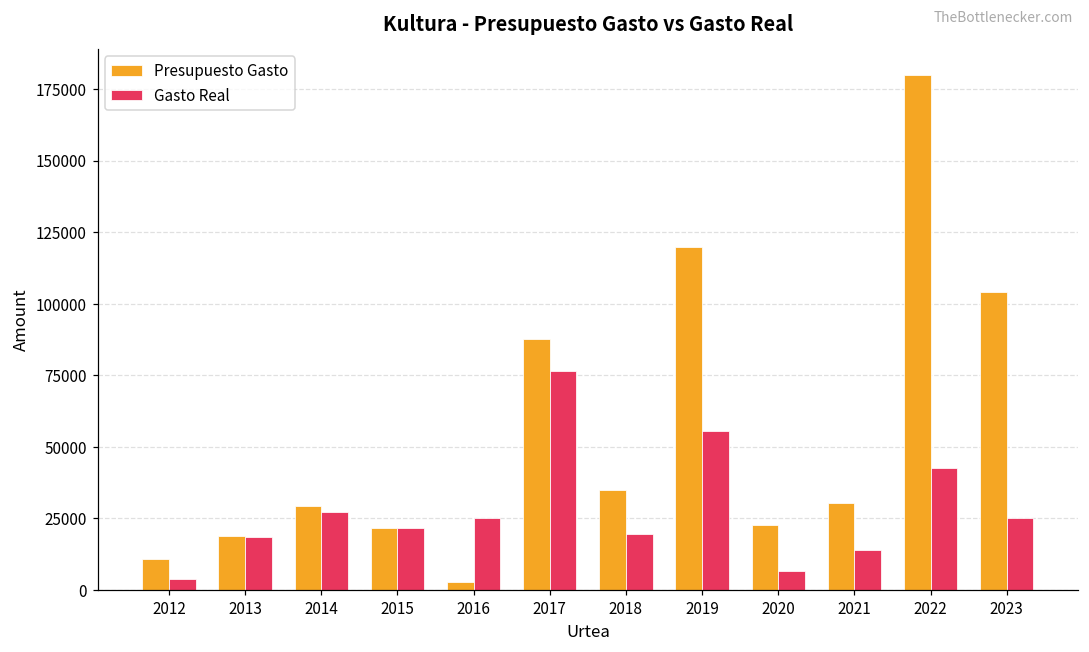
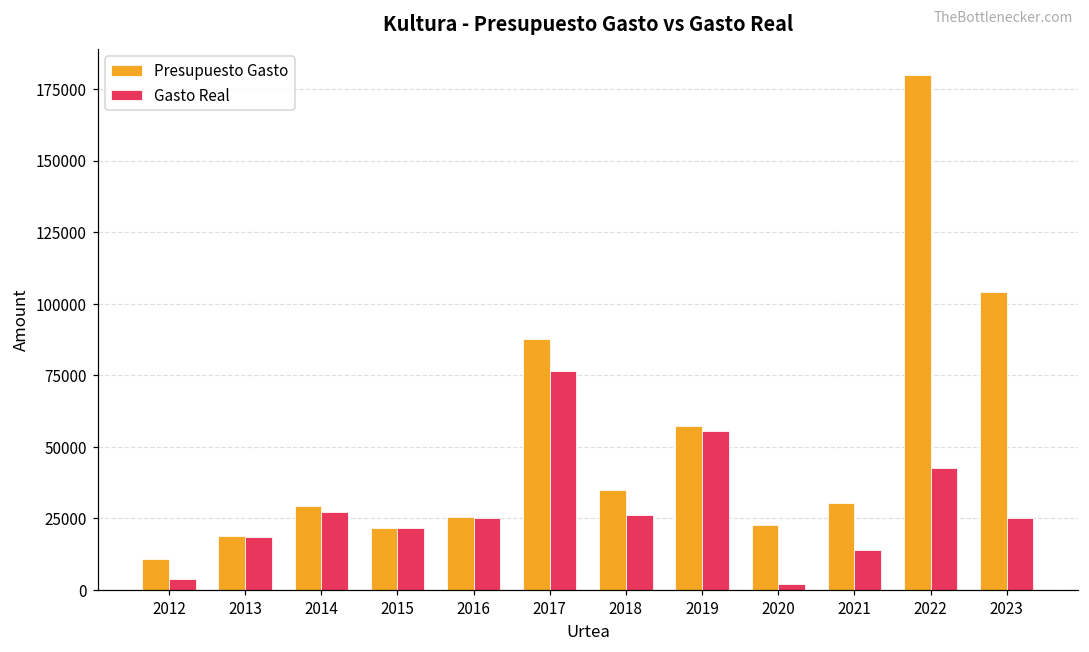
Presupuesto Gasto, 2016: 3000 -> 25000
Gasto Real, 2018: 20000 -> 26000
Presupuesto Gasto, 2019: 120000 -> 57000
Gasto Real, 2020: 7000 -> 2000
